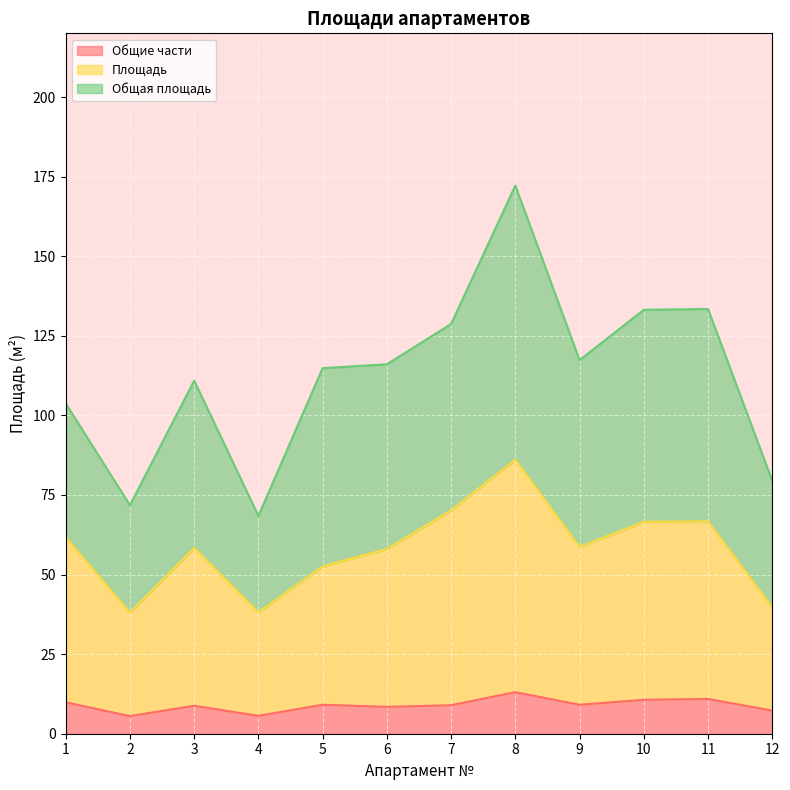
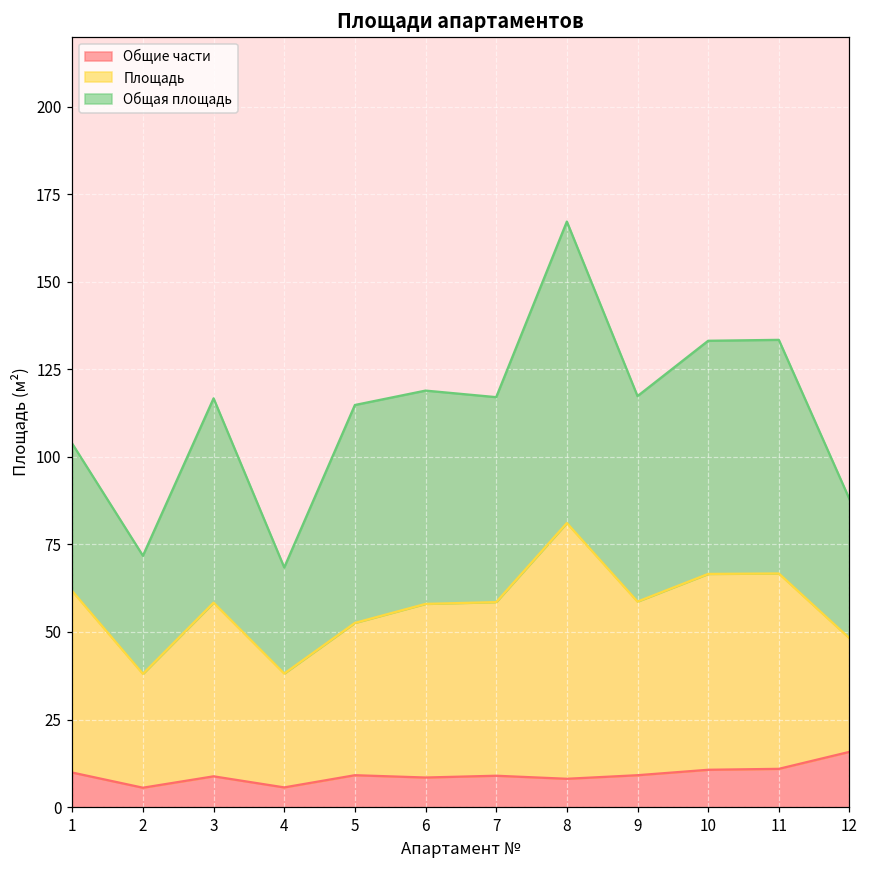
Общая площадь, 3: 53 -> 58
Общая площадь, 6: 58 -> 61
Площадь, 7: 61 -> 50
Общие части, 8: 13 -> 8
Общие части, 12: 7 -> 16
